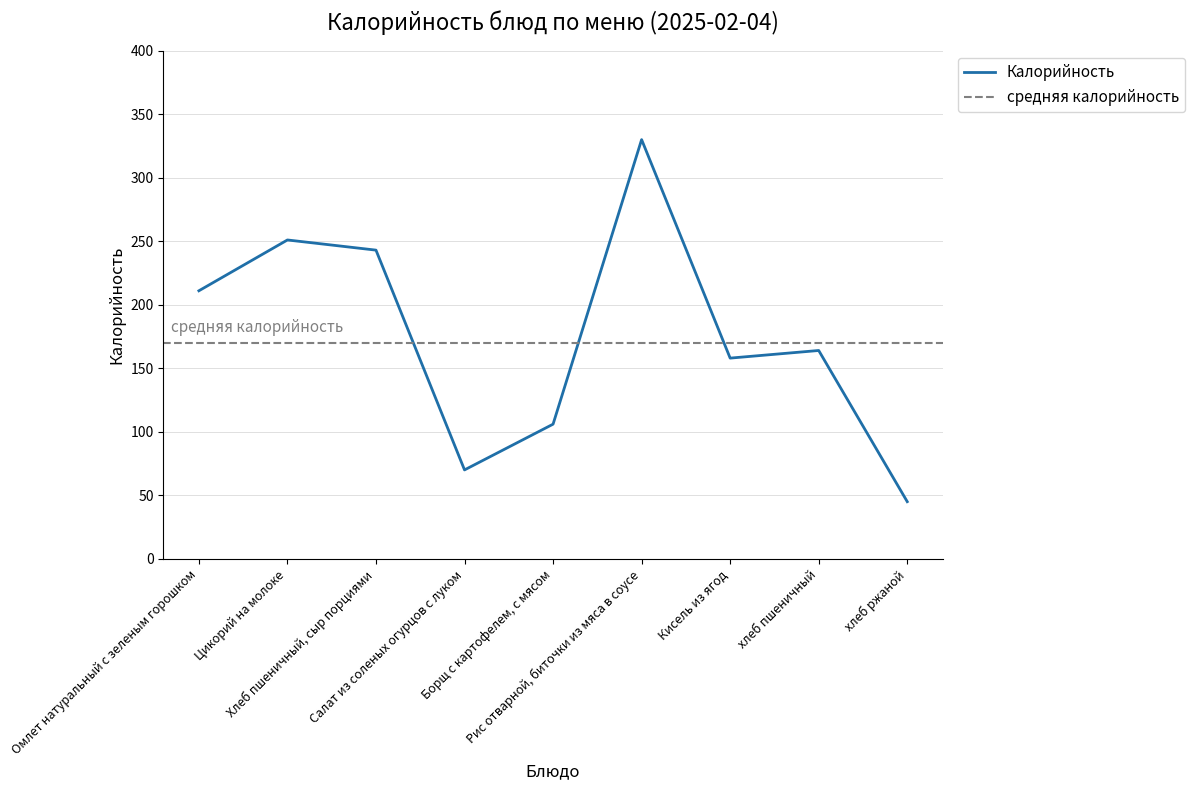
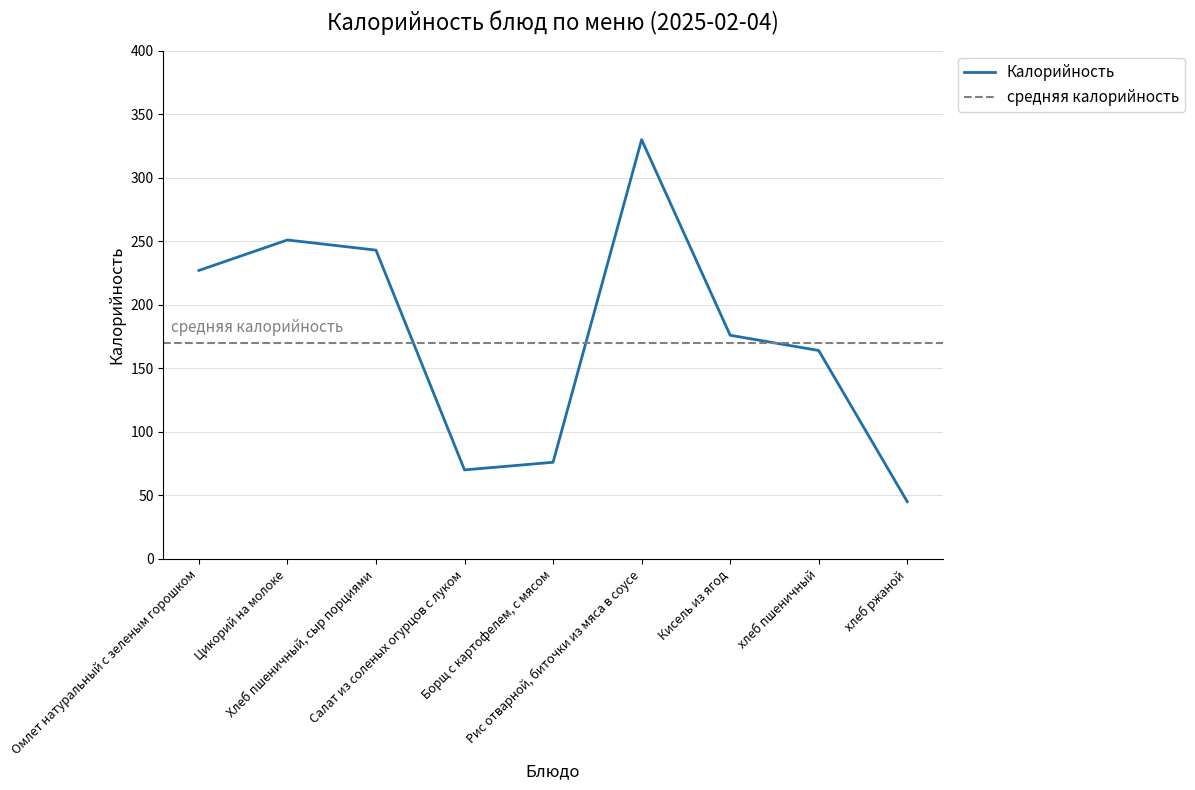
Омлет натуральный с зеленым горошком: 211 -> 227
Борщ с картофелем, с мясом: 106 -> 76
Кисель из ягод: 158 -> 176
